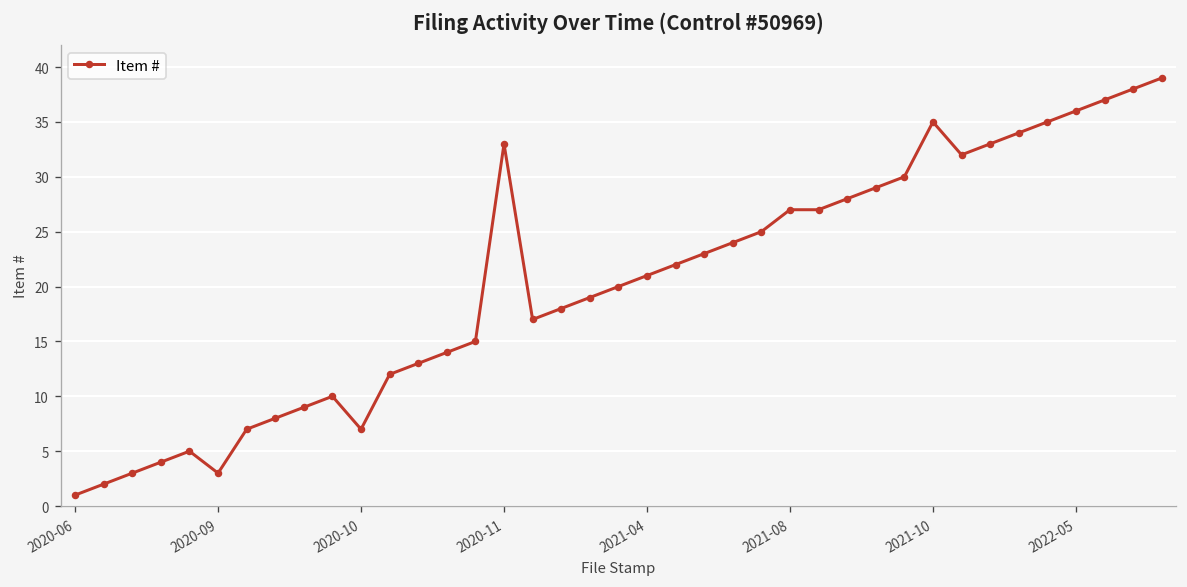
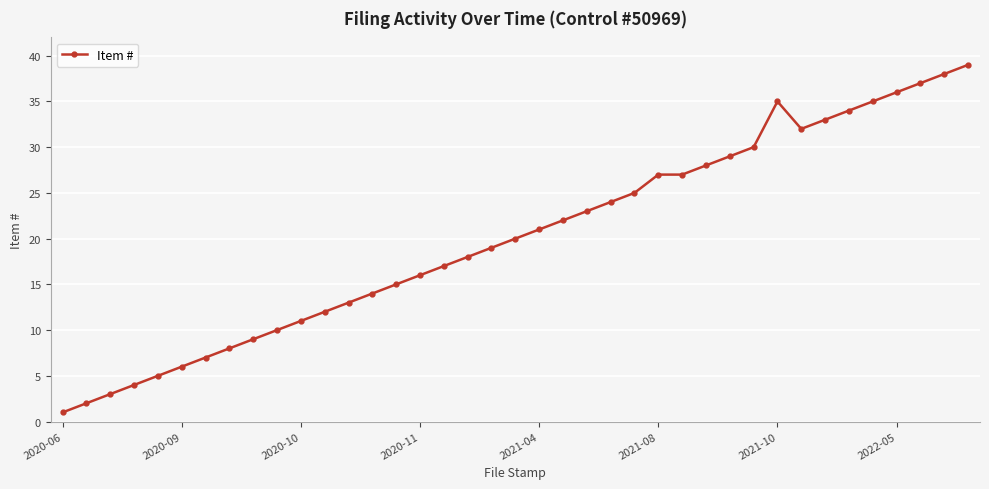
2020-09: 3 -> 6
2020-10: 7 -> 11
2020-11: 33 -> 16
